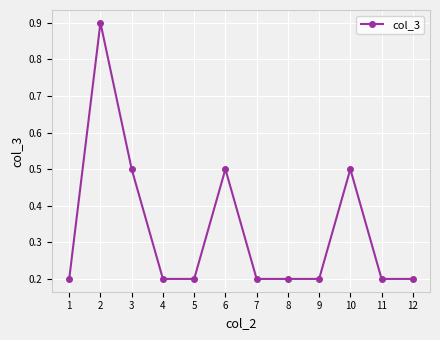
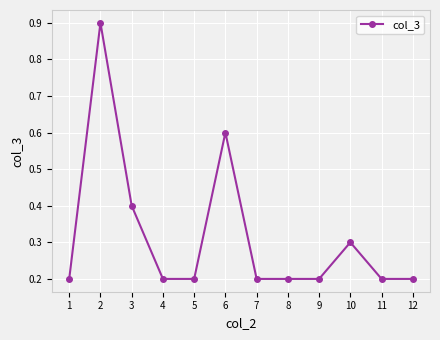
3: 0.5 -> 0.4
6: 0.5 -> 0.6
10: 0.5 -> 0.3
